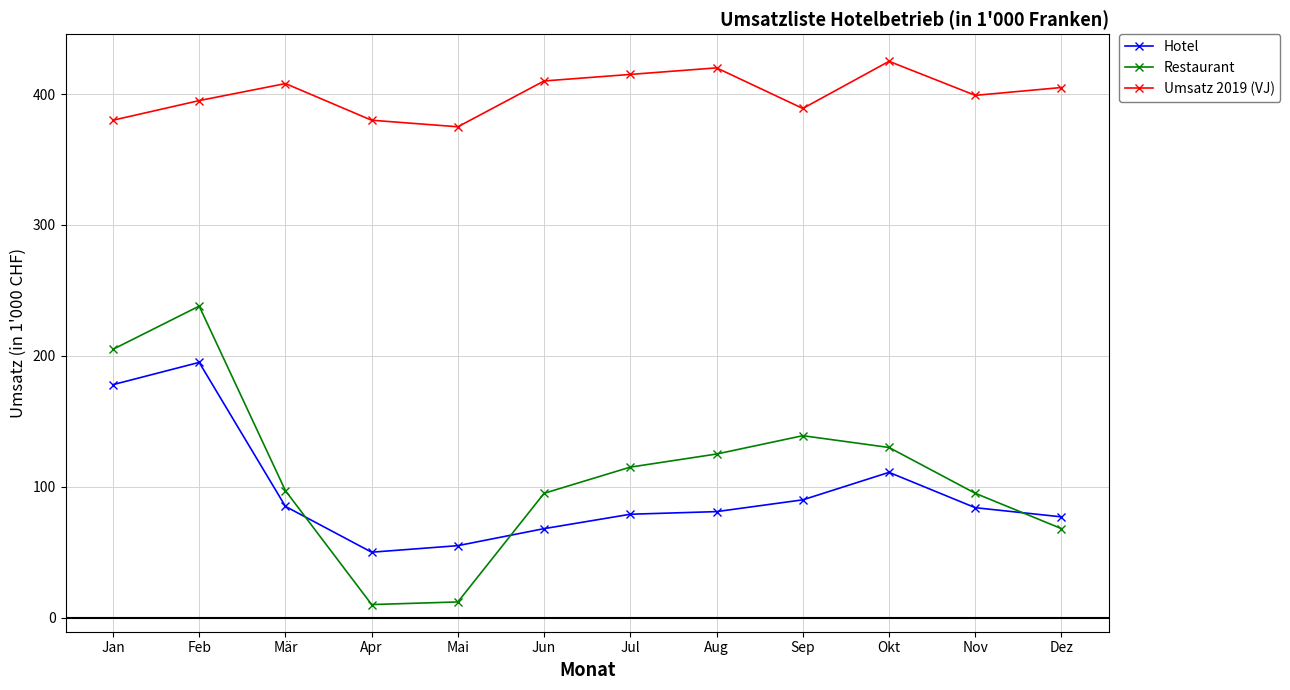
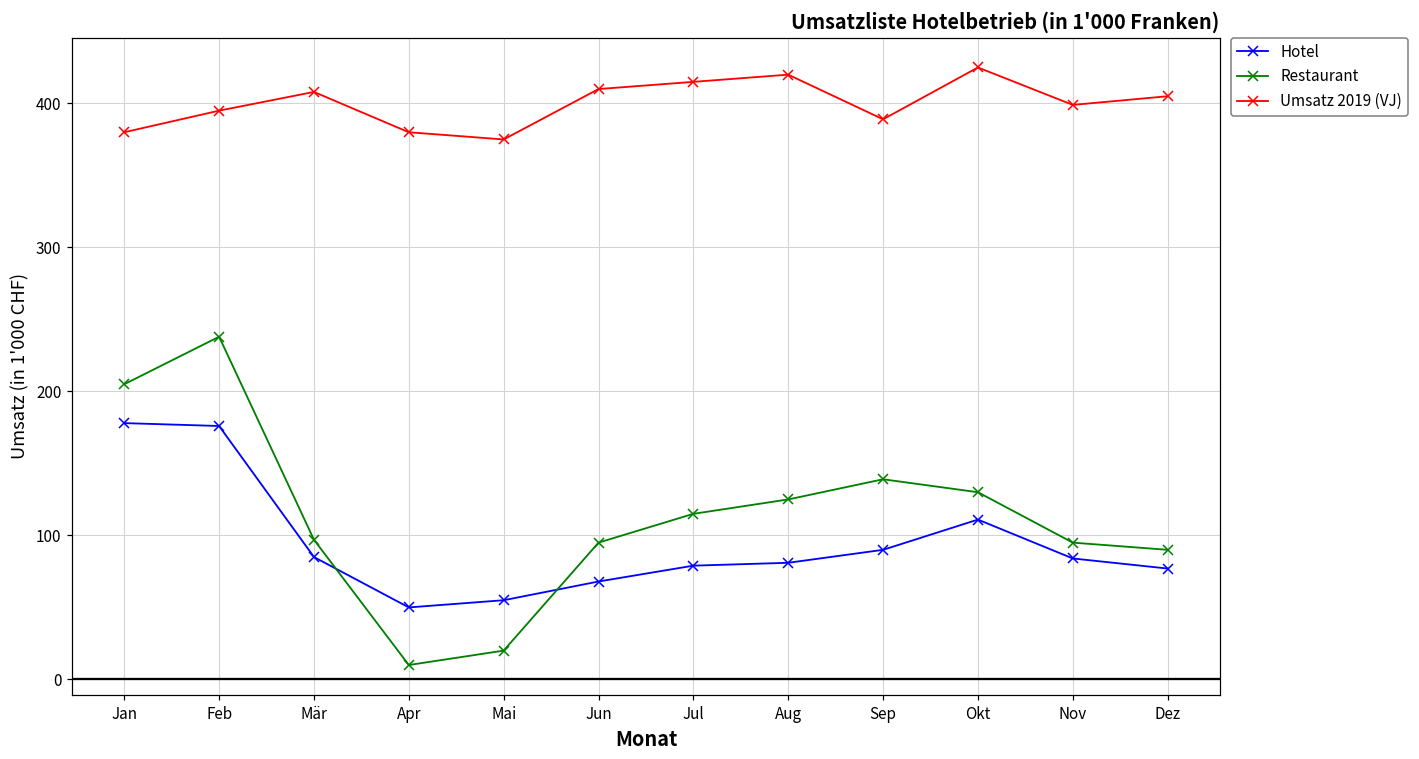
Hotel, Feb: 195 -> 176
Restaurant, Mai: 12 -> 20
Restaurant, Dez: 68 -> 90
